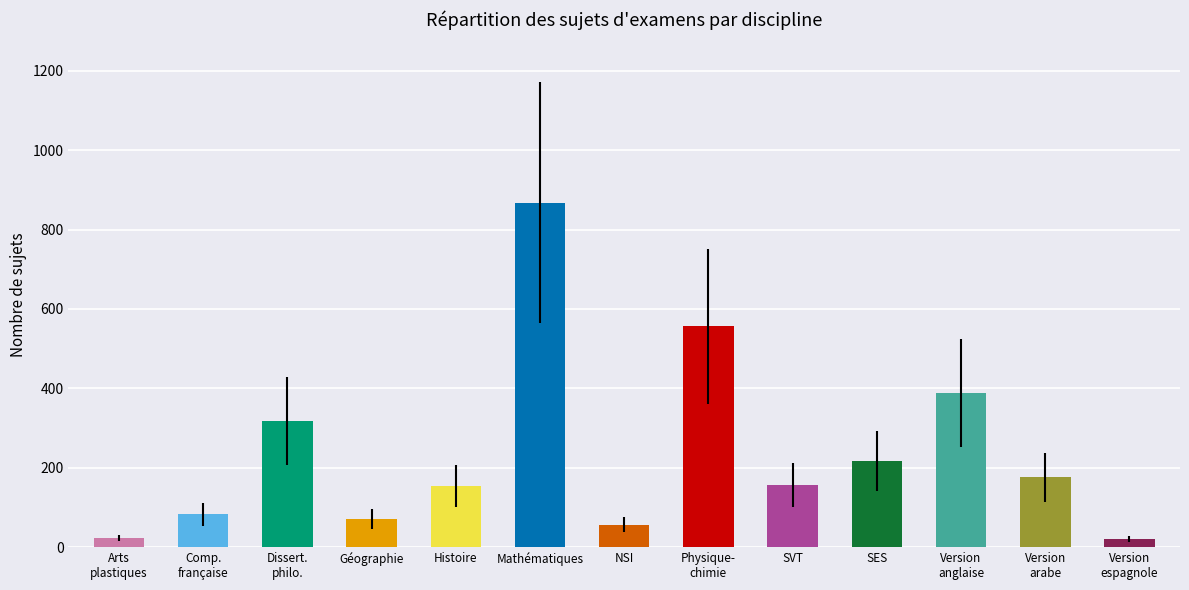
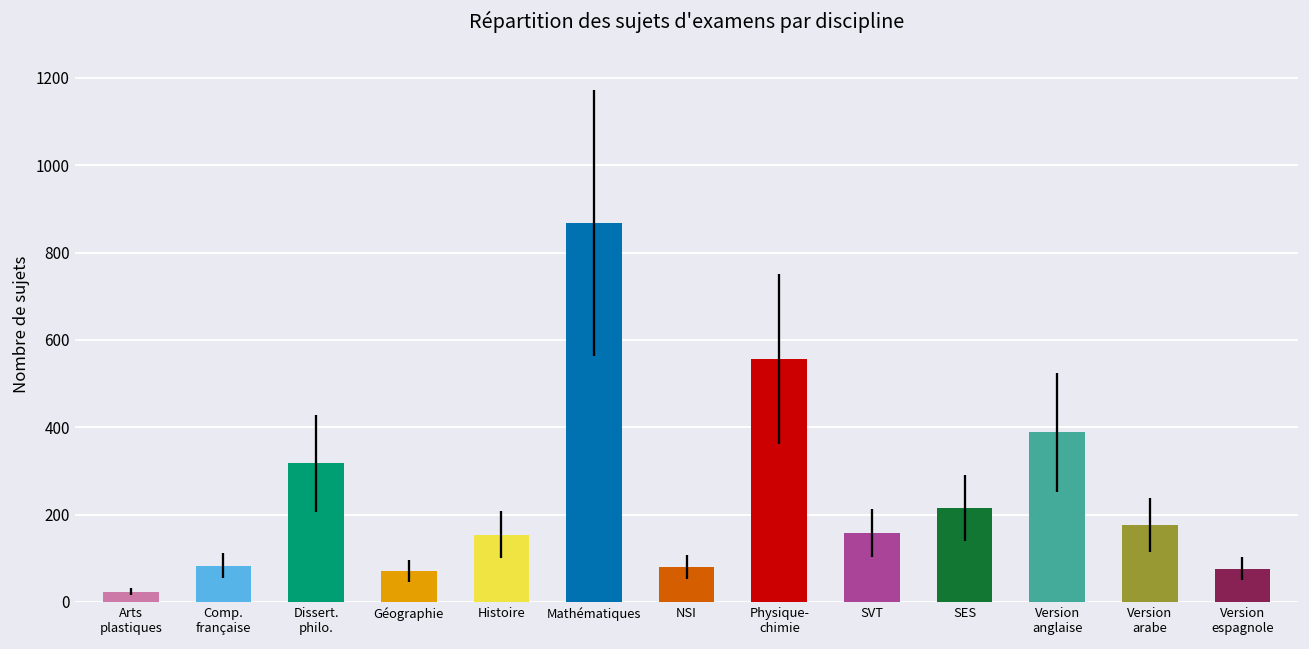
NSI: 60 -> 80
Version espagnole: 20 -> 80
